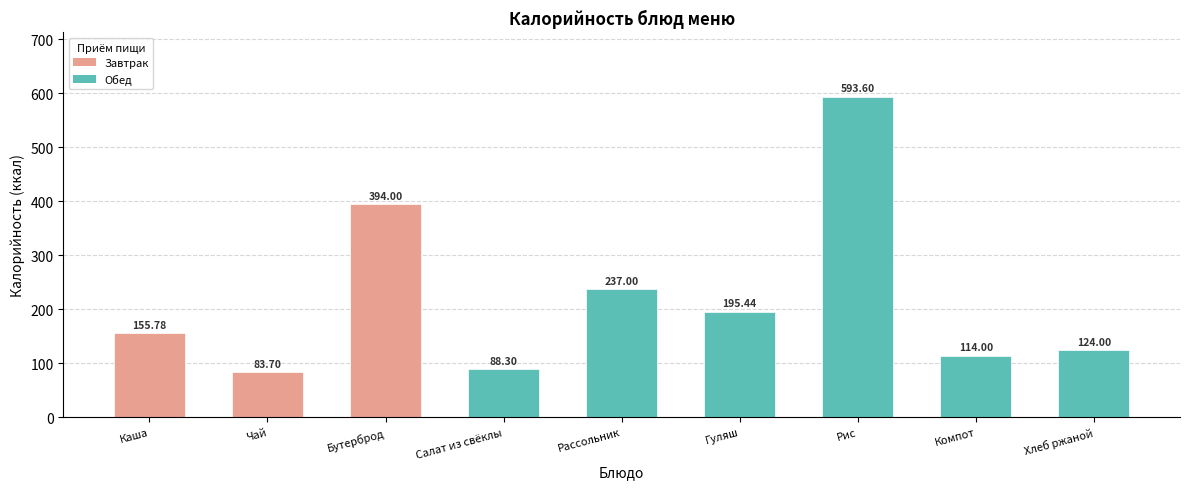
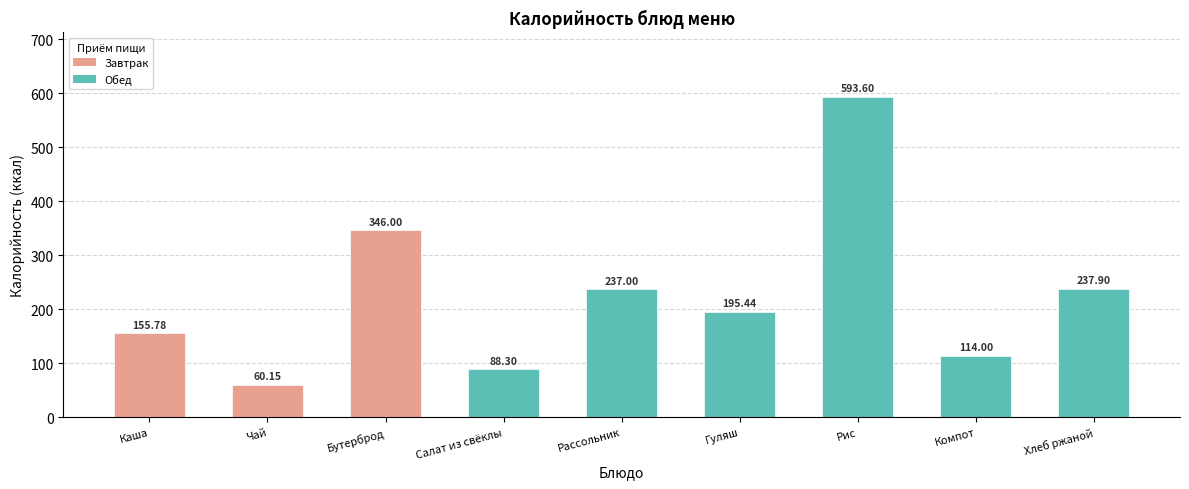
Чай: 83.70 -> 60.15
Бутерброд: 394.00 -> 346.00
Хлеб ржаной: 124.00 -> 237.90
